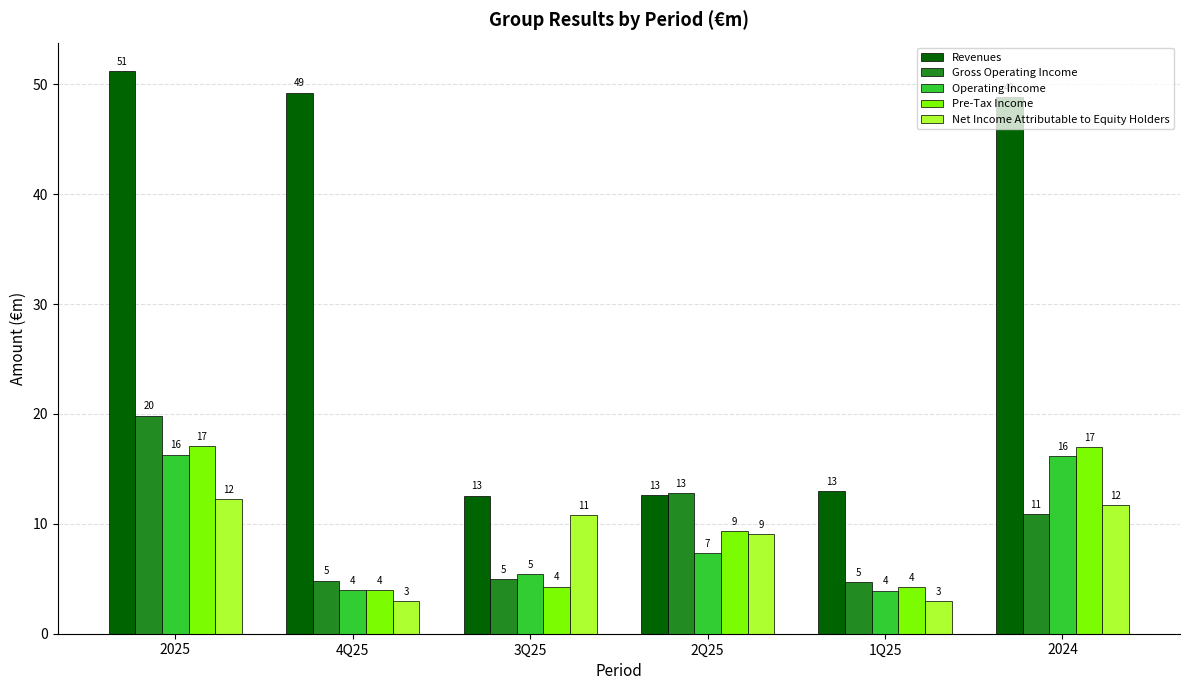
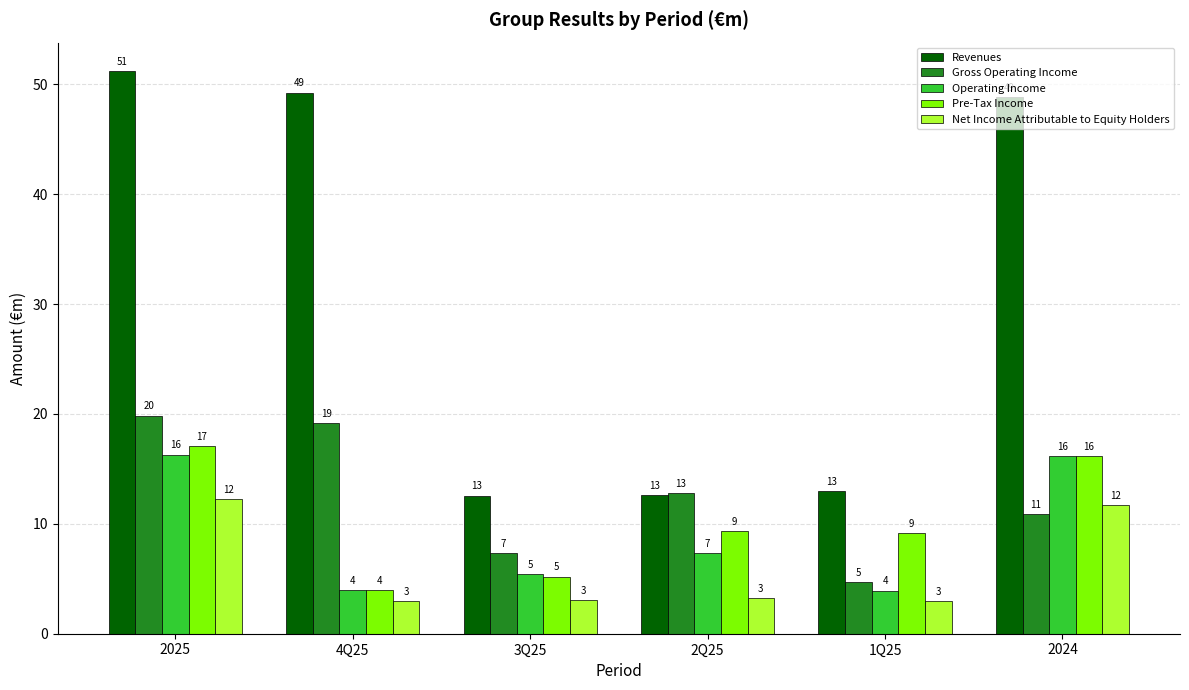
Gross Operating Income, 4Q25: 5 -> 19
Gross Operating Income, 3Q25: 5 -> 7
Pre-Tax Income, 3Q25: 4 -> 5
Net Income Attributable to Equity Holders, 3Q25: 11 -> 3
Net Income Attributable to Equity Holders, 2Q25: 9 -> 3
Pre-Tax Income, 1Q25: 4 -> 9
Pre-Tax Income, 2024: 17 -> 16
